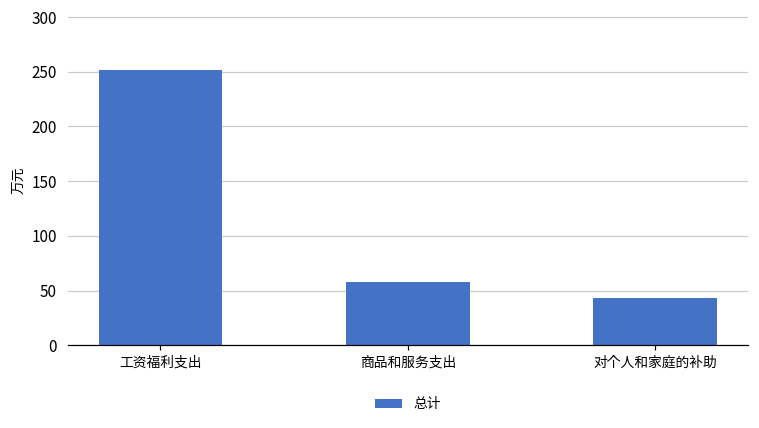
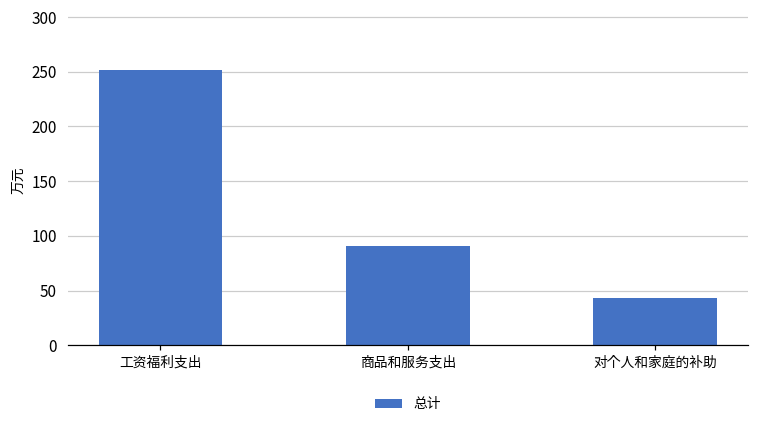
商品和服务支出: 60 -> 90
